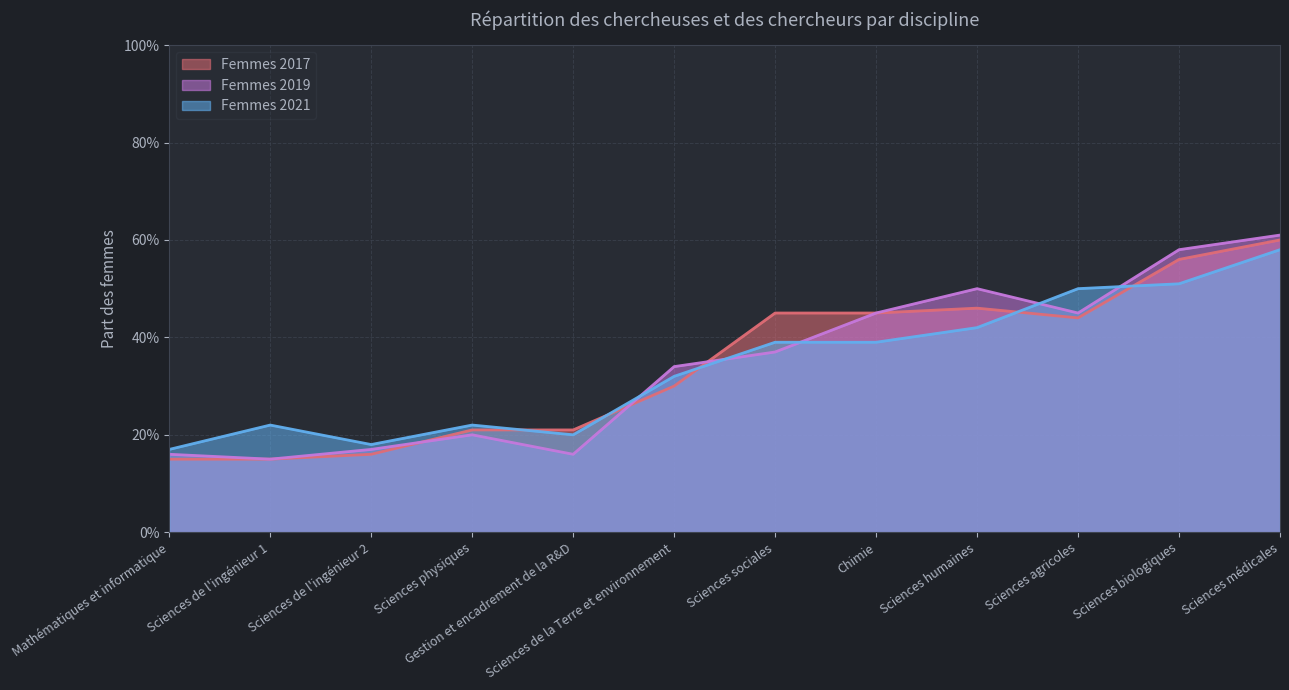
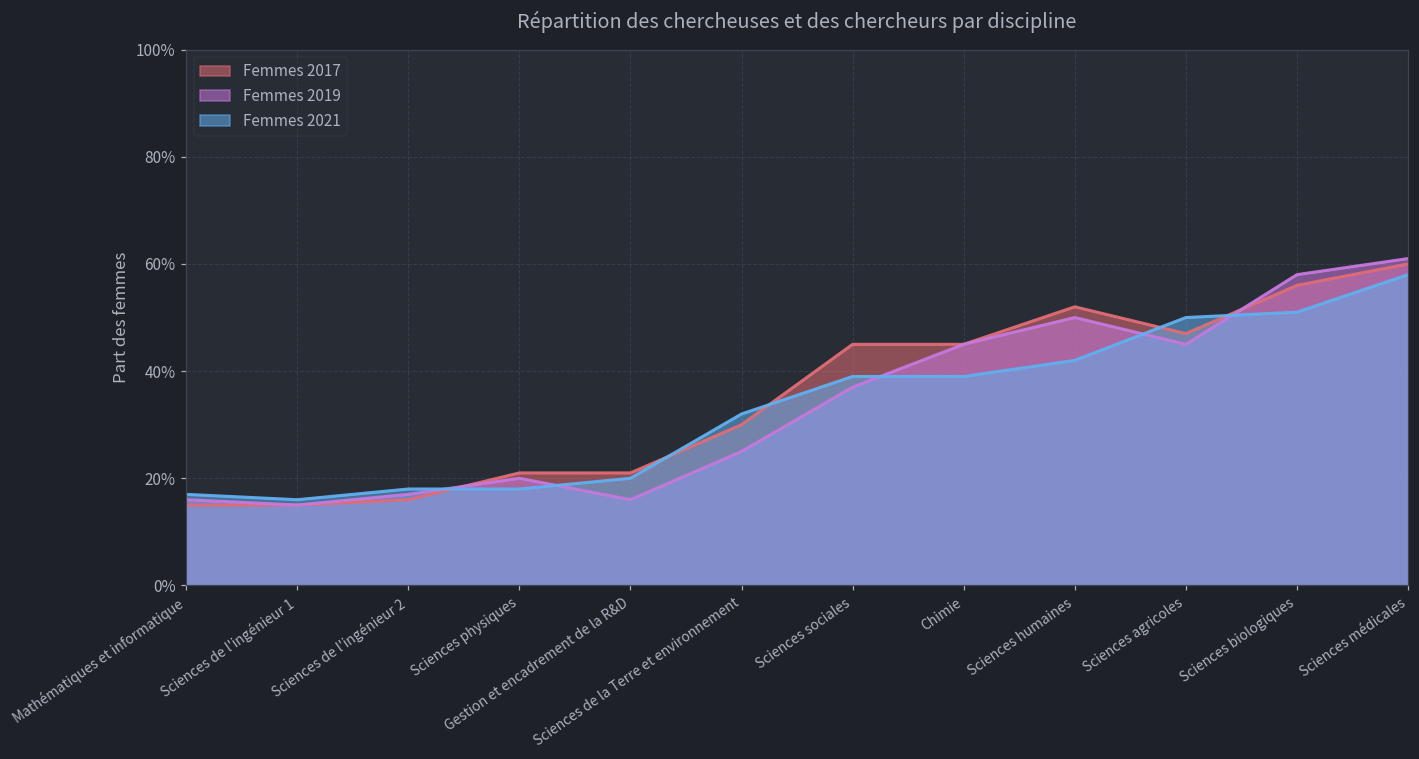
Femmes 2021, Sciences de l'ingénieur 1: 22% -> 16%
Femmes 2021, Sciences physiques: 22% -> 18%
Femmes 2019, Sciences de la Terre et environnement: 34% -> 25%
Femmes 2017, Sciences humaines: 46% -> 52%
Femmes 2017, Sciences agricoles: 44% -> 47%
